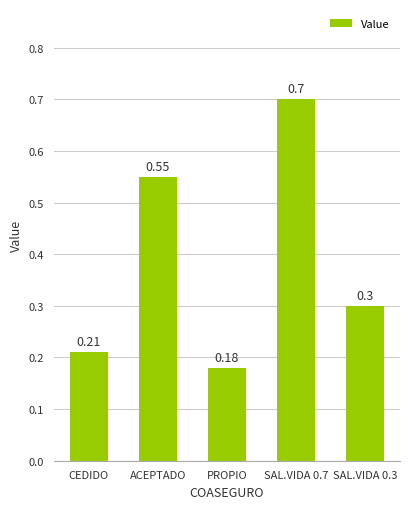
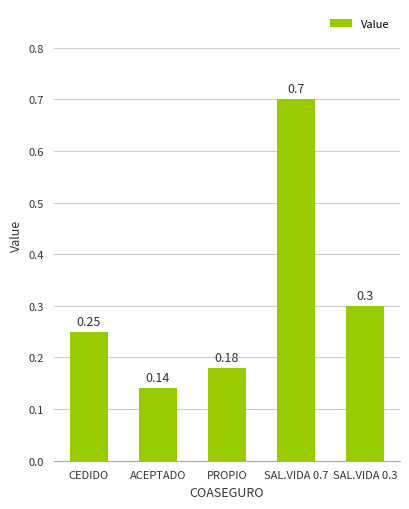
CEDIDO: 0.21 -> 0.25
ACEPTADO: 0.55 -> 0.14
